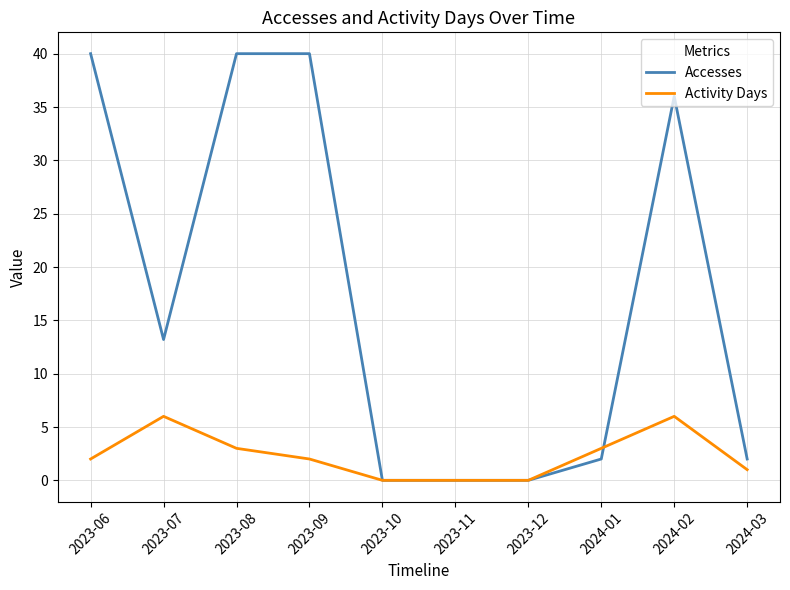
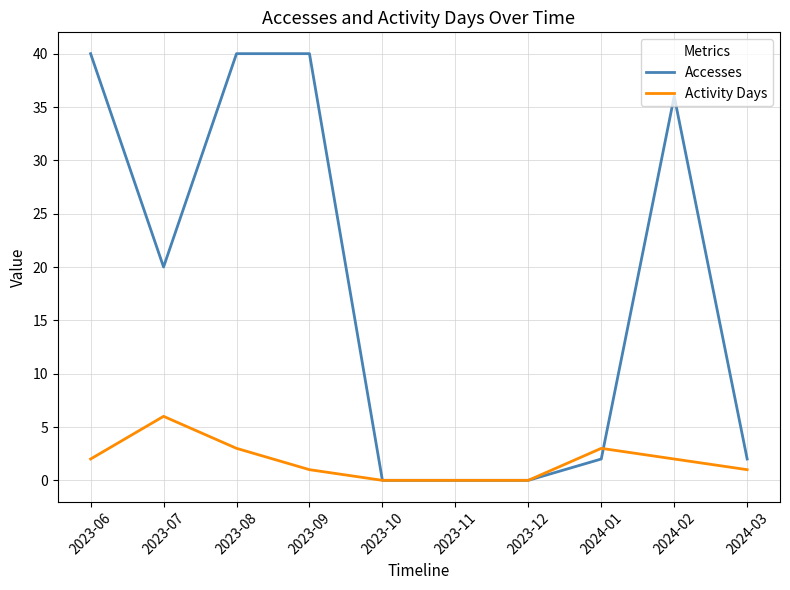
Accesses, 2023-07: 13.2 -> 20.0
Activity Days, 2023-09: 2 -> 1
Activity Days, 2024-02: 6 -> 2
